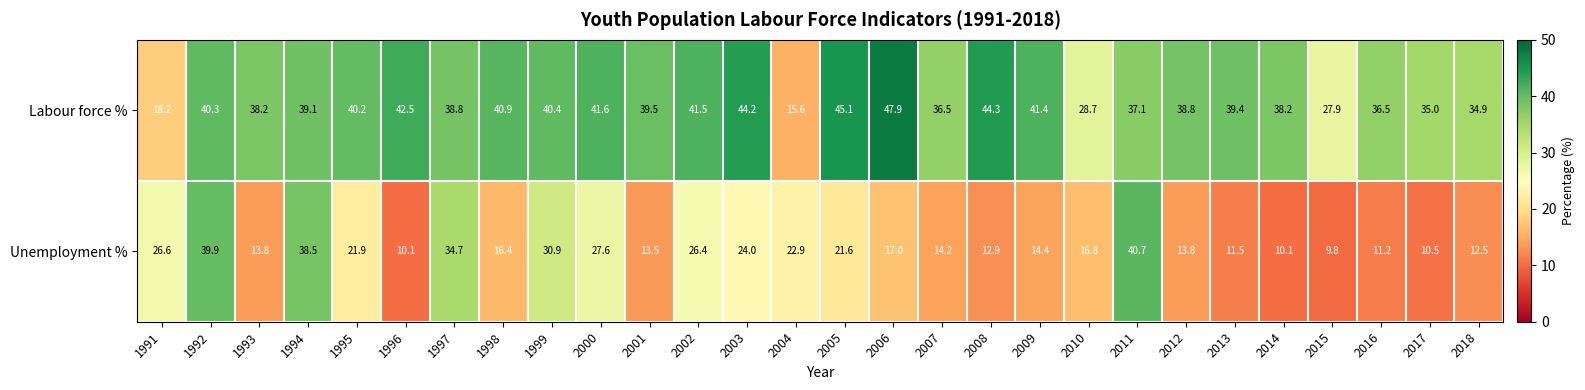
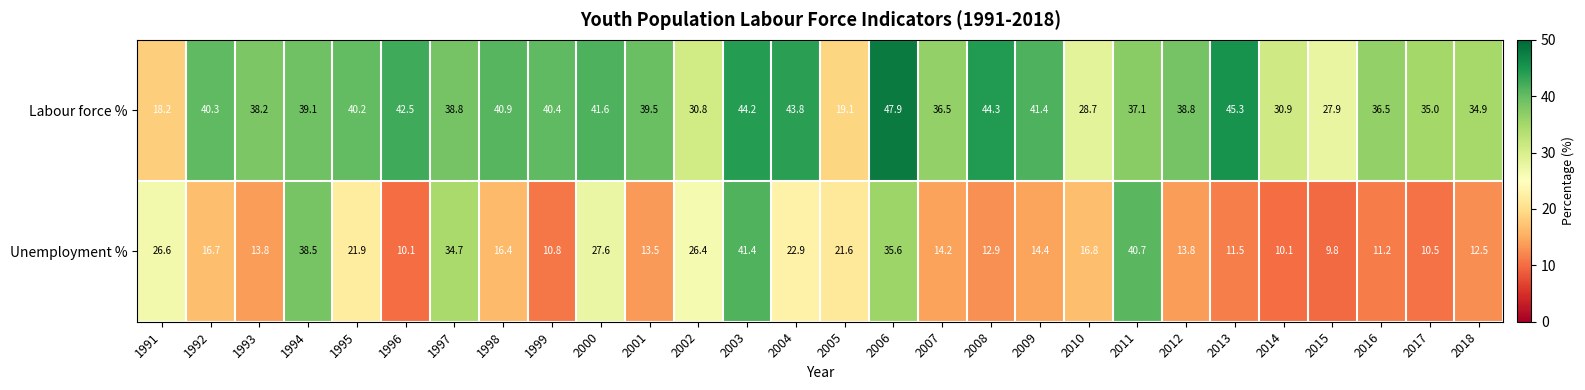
Labour force %, 2002: 41.5 -> 30.8
Labour force %, 2004: 15.6 -> 43.8
Labour force %, 2005: 45.1 -> 19.1
Labour force %, 2013: 39.4 -> 45.3
Labour force %, 2014: 38.2 -> 30.9
Unemployment %, 1992: 39.9 -> 16.7
Unemployment %, 1999: 30.9 -> 10.8
Unemployment %, 2003: 24.0 -> 41.4
Unemployment %, 2006: 17.0 -> 35.6
